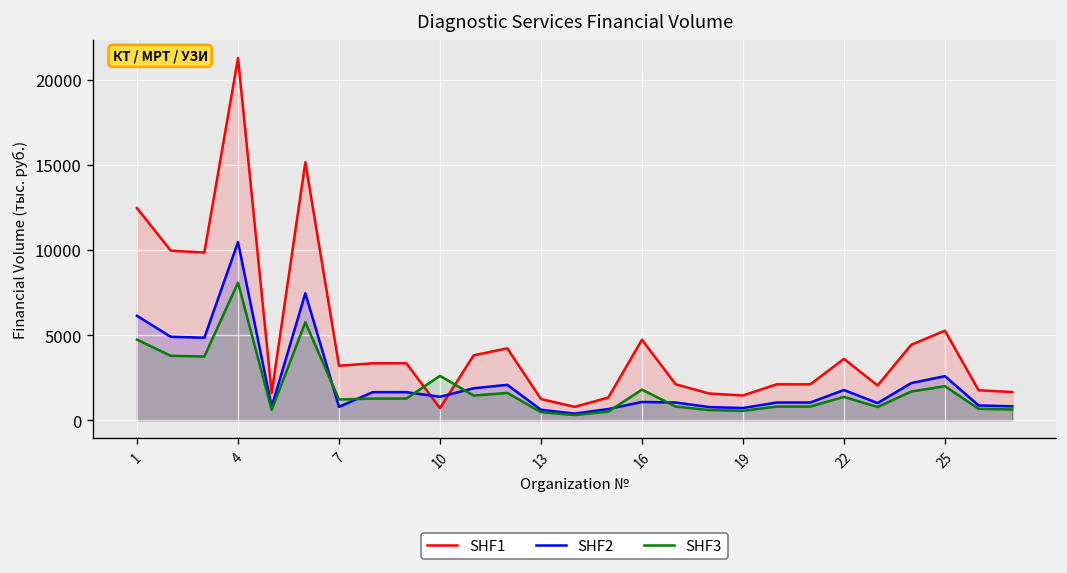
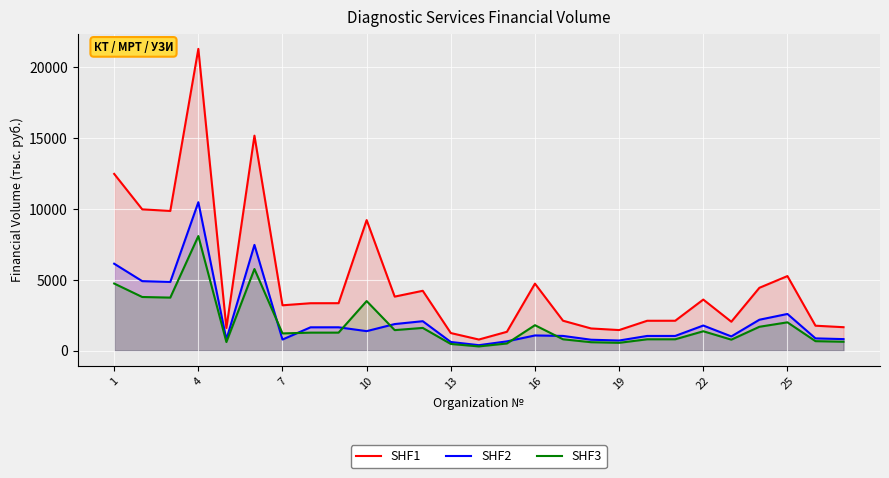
SHF1, 10: 700 -> 9200
SHF3, 10: 2600 -> 3500
